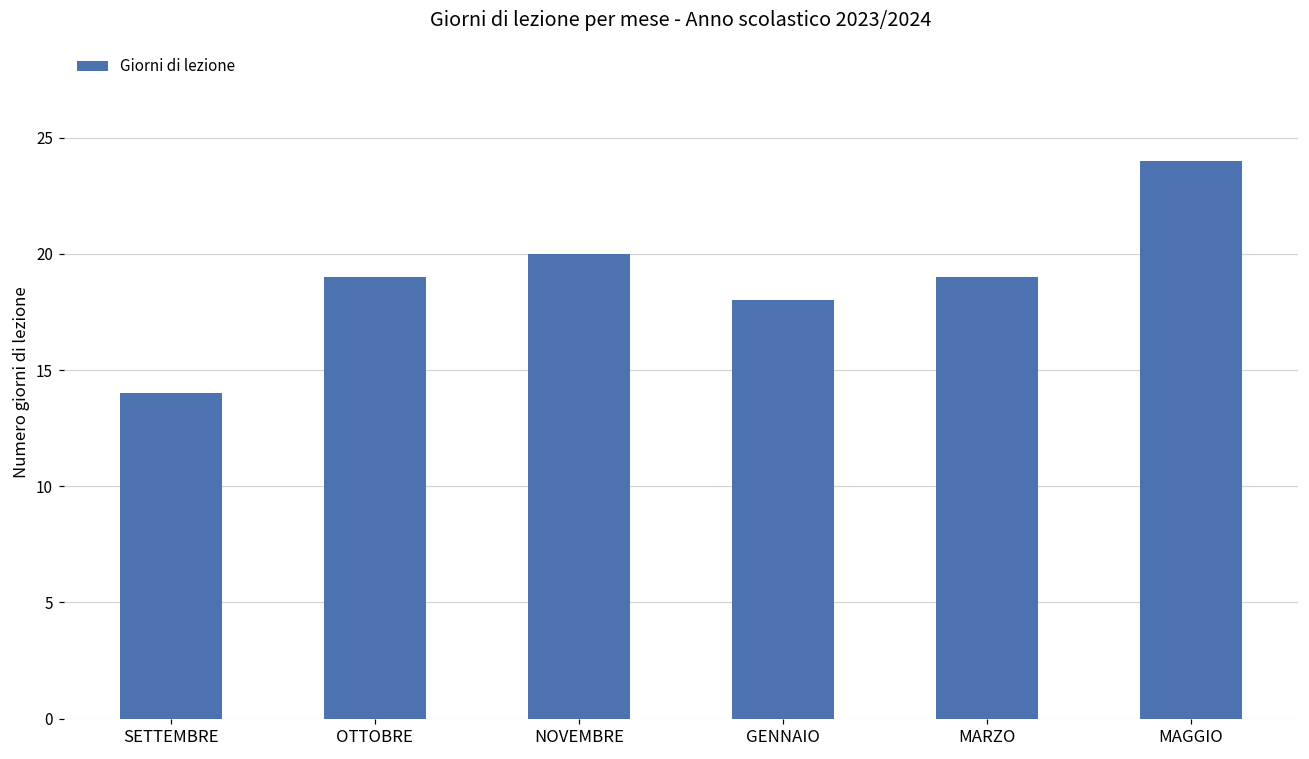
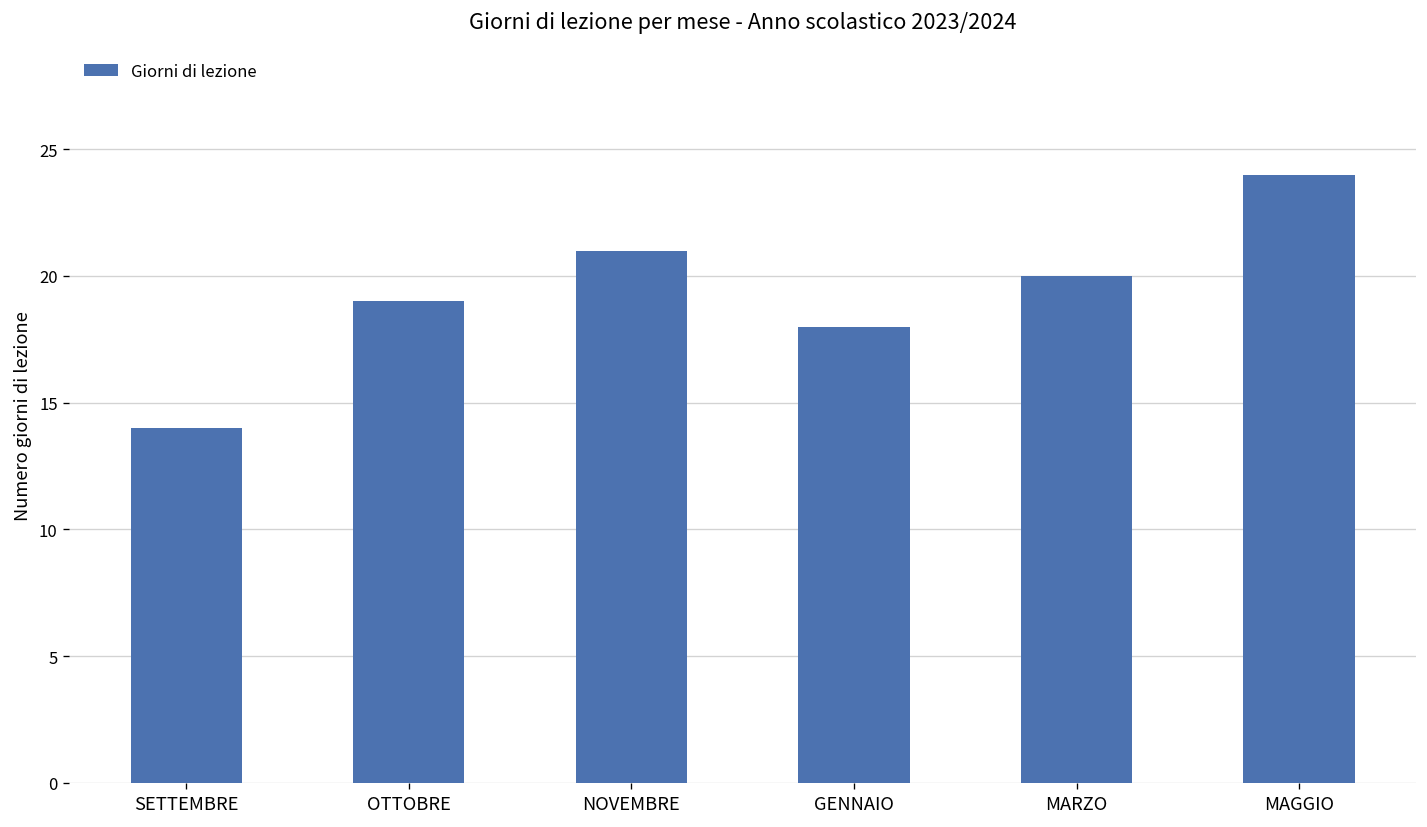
NOVEMBRE: 20 -> 21
MARZO: 19 -> 20
